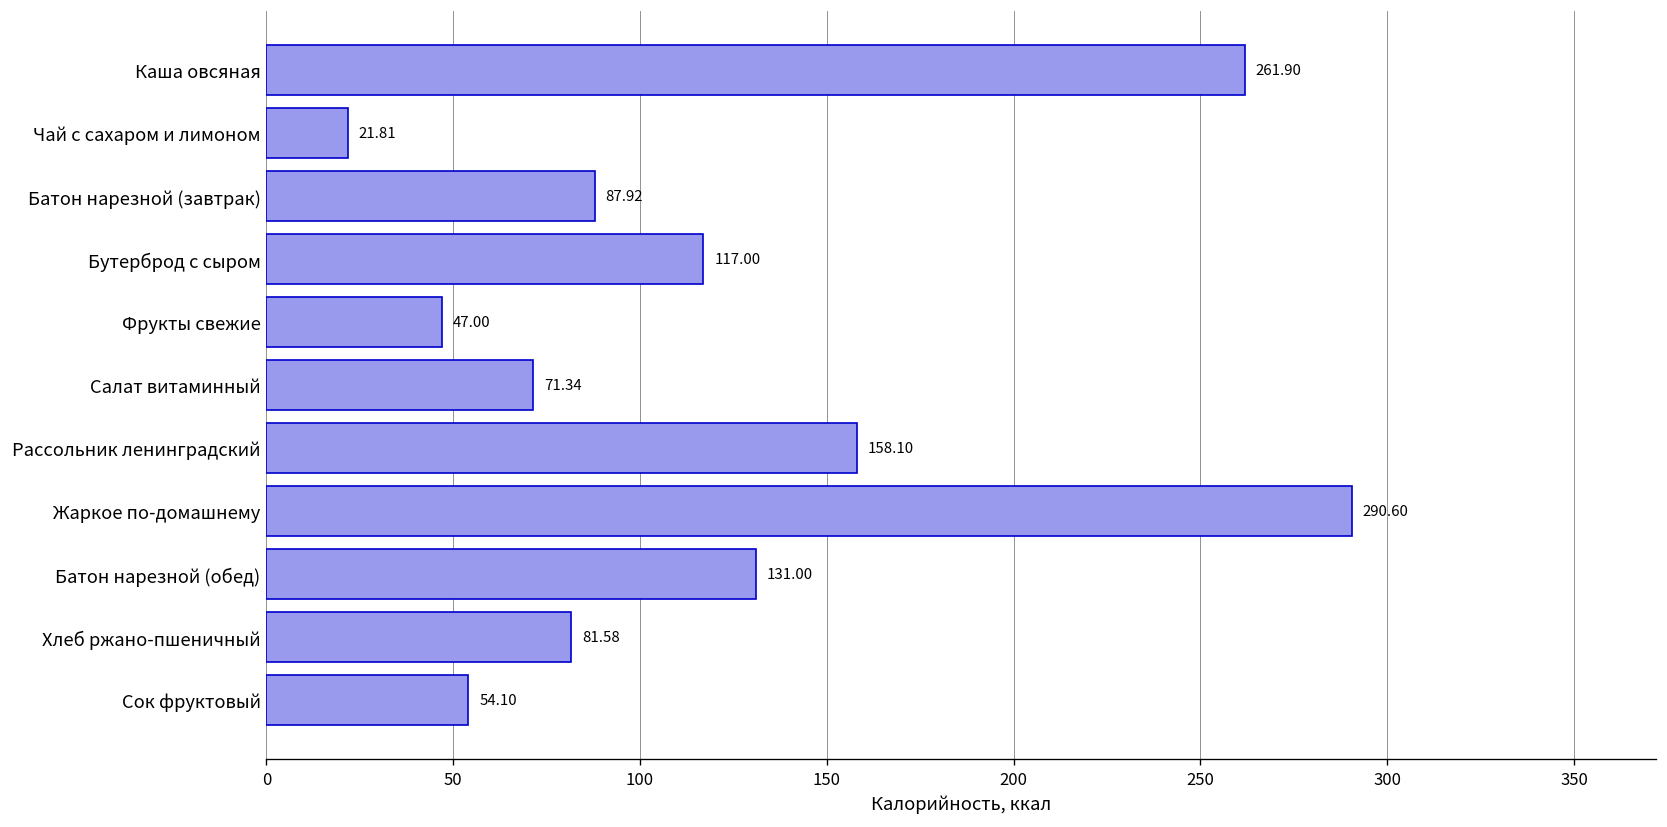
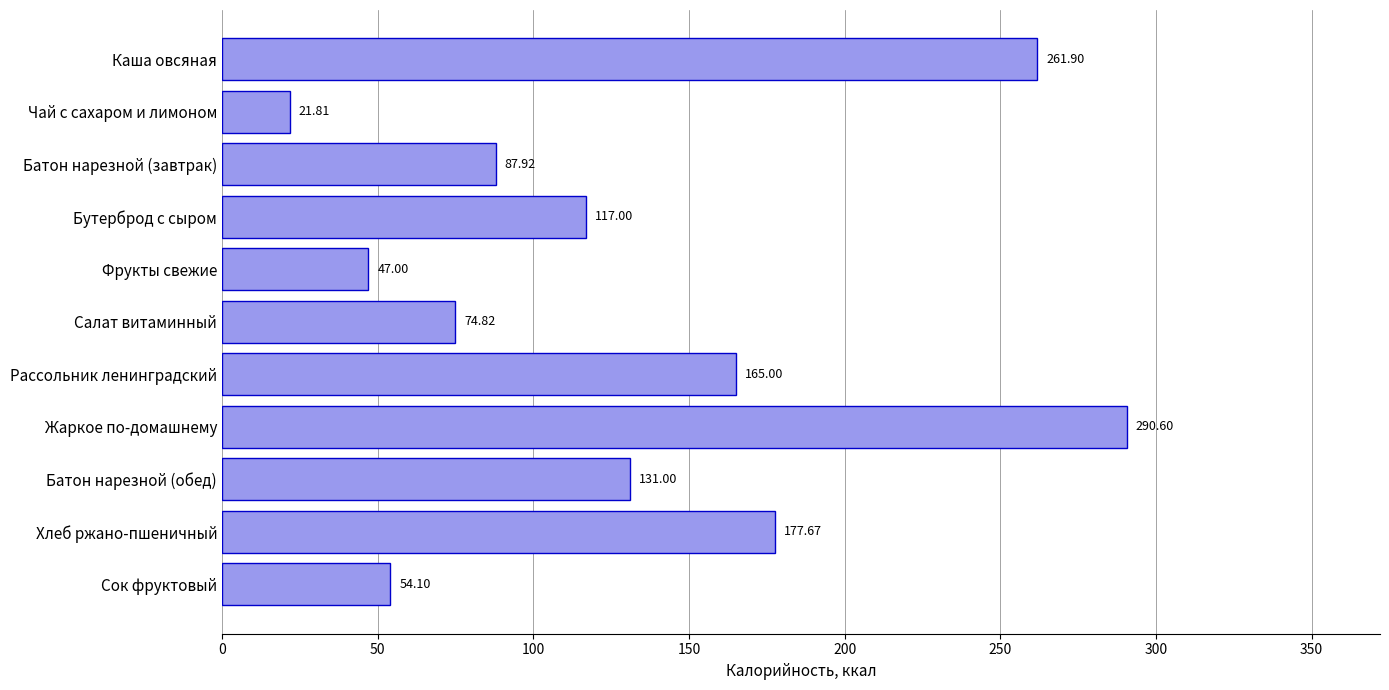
Салат витаминный: 71.34 -> 74.82
Рассольник ленинградский: 158.10 -> 165.00
Хлеб ржано-пшеничный: 81.58 -> 177.67
